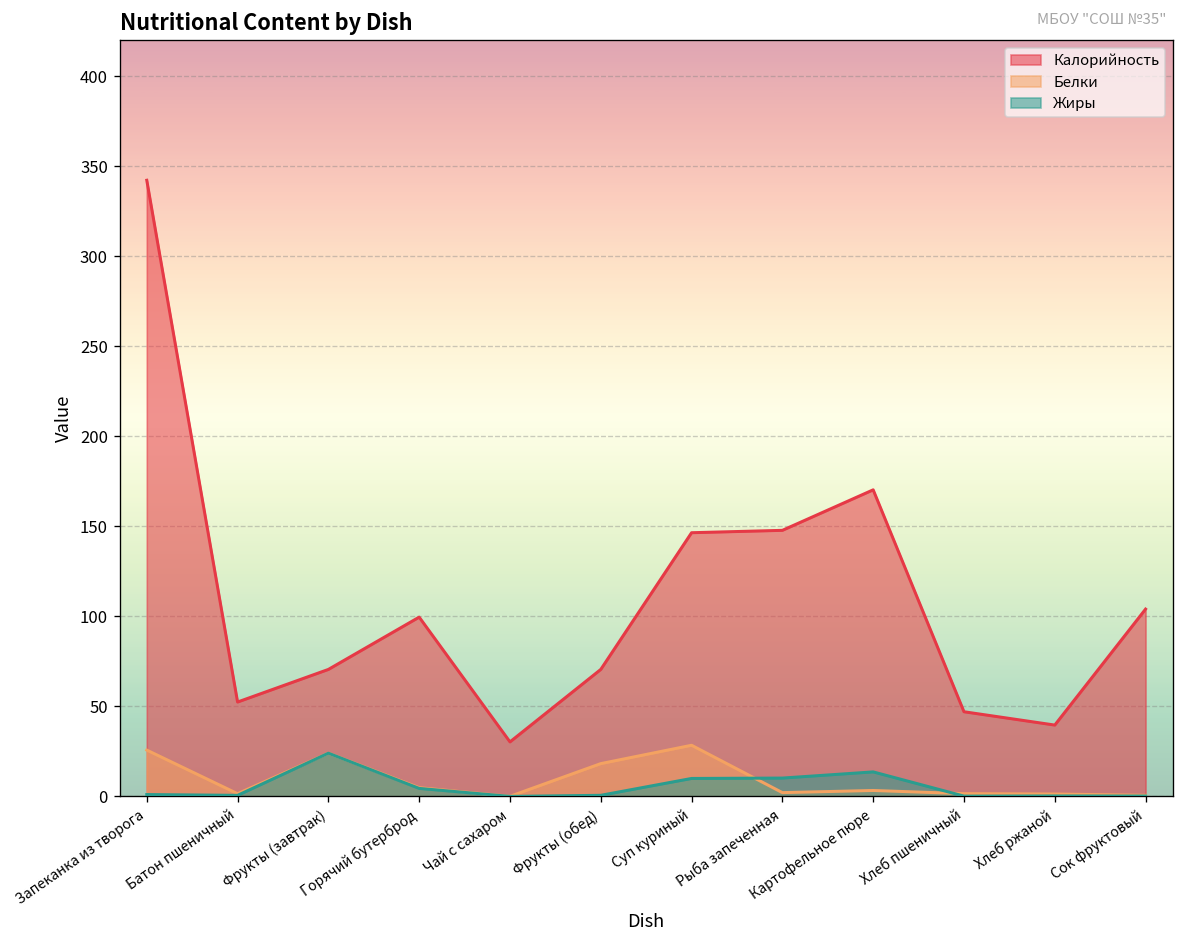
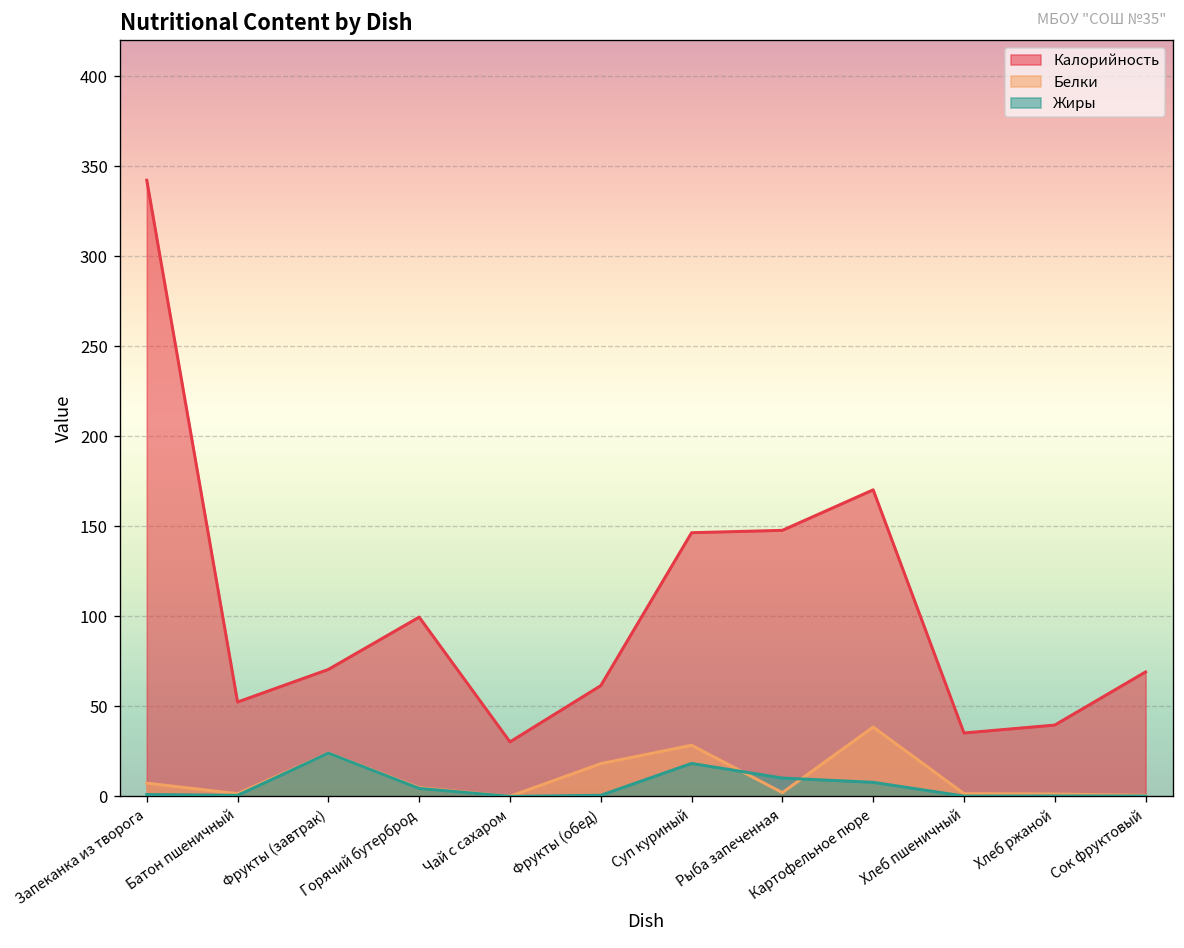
Белки, Запеканка из творога: 26 -> 7
Калорийность, Фрукты (обед): 71 -> 62
Жиры, Суп куриный: 10 -> 18
Белки, Картофельное пюре: 3 -> 39
Жиры, Картофельное пюре: 14 -> 8
Калорийность, Хлеб пшеничный: 47 -> 35
Калорийность, Сок фруктовый: 104 -> 69
